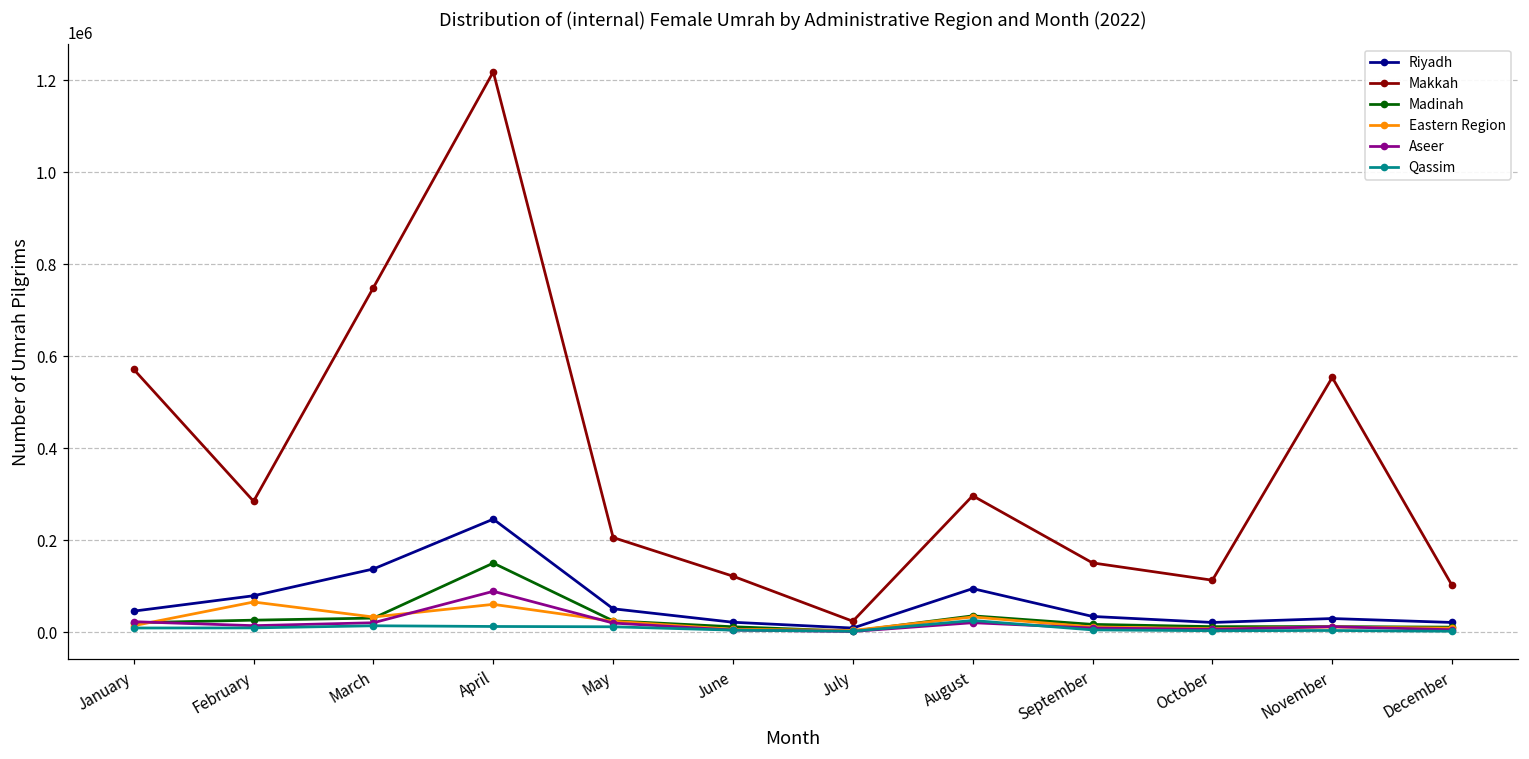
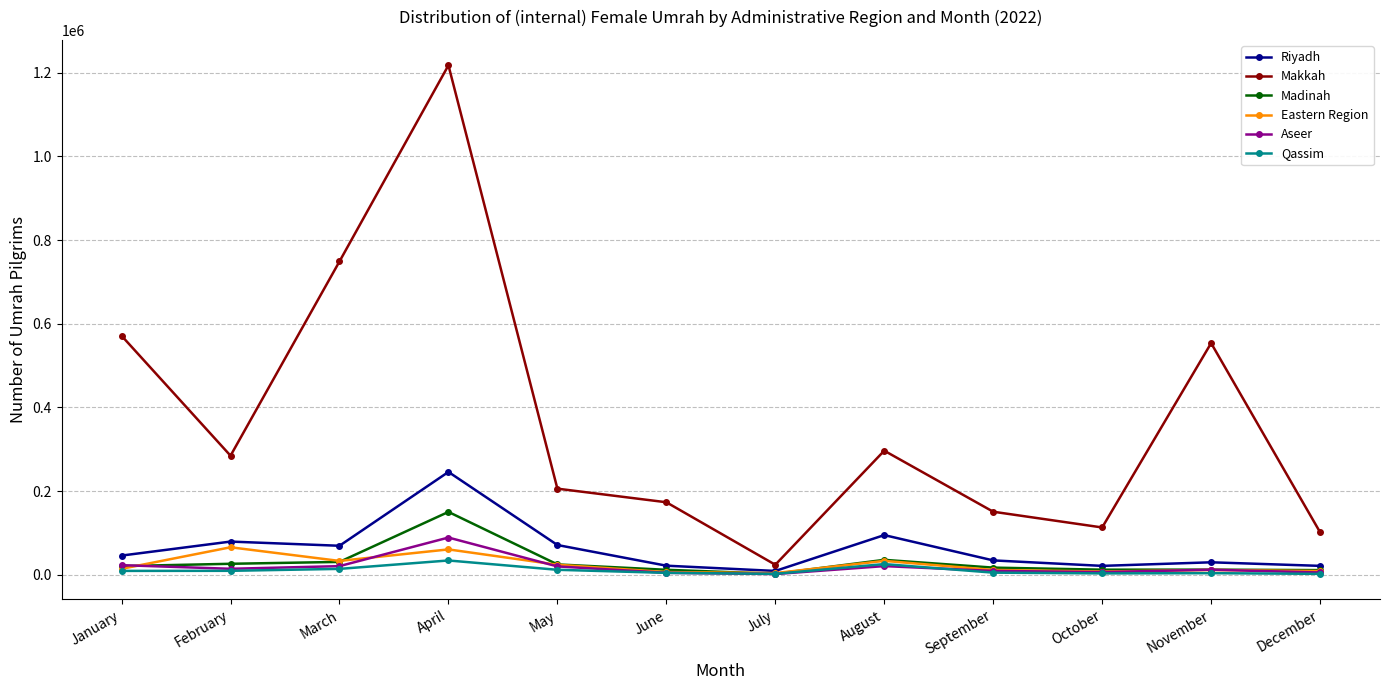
Riyadh, March: 140000 -> 70000
Qassim, April: 10000 -> 30000
Riyadh, May: 50000 -> 70000
Makkah, June: 120000 -> 170000
